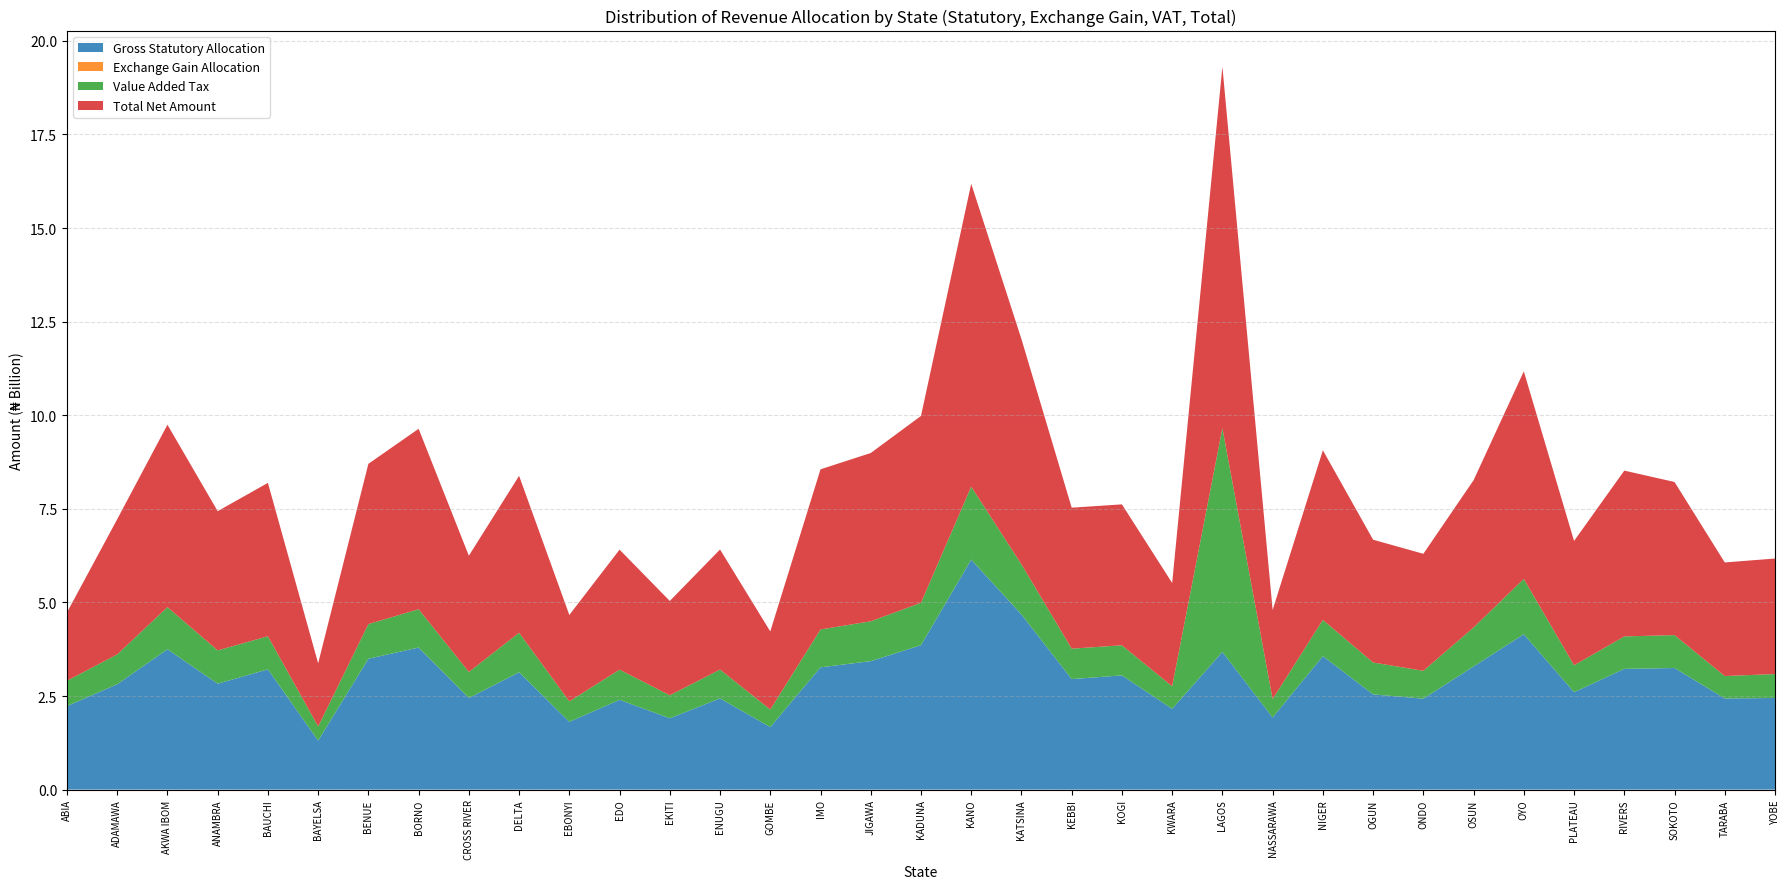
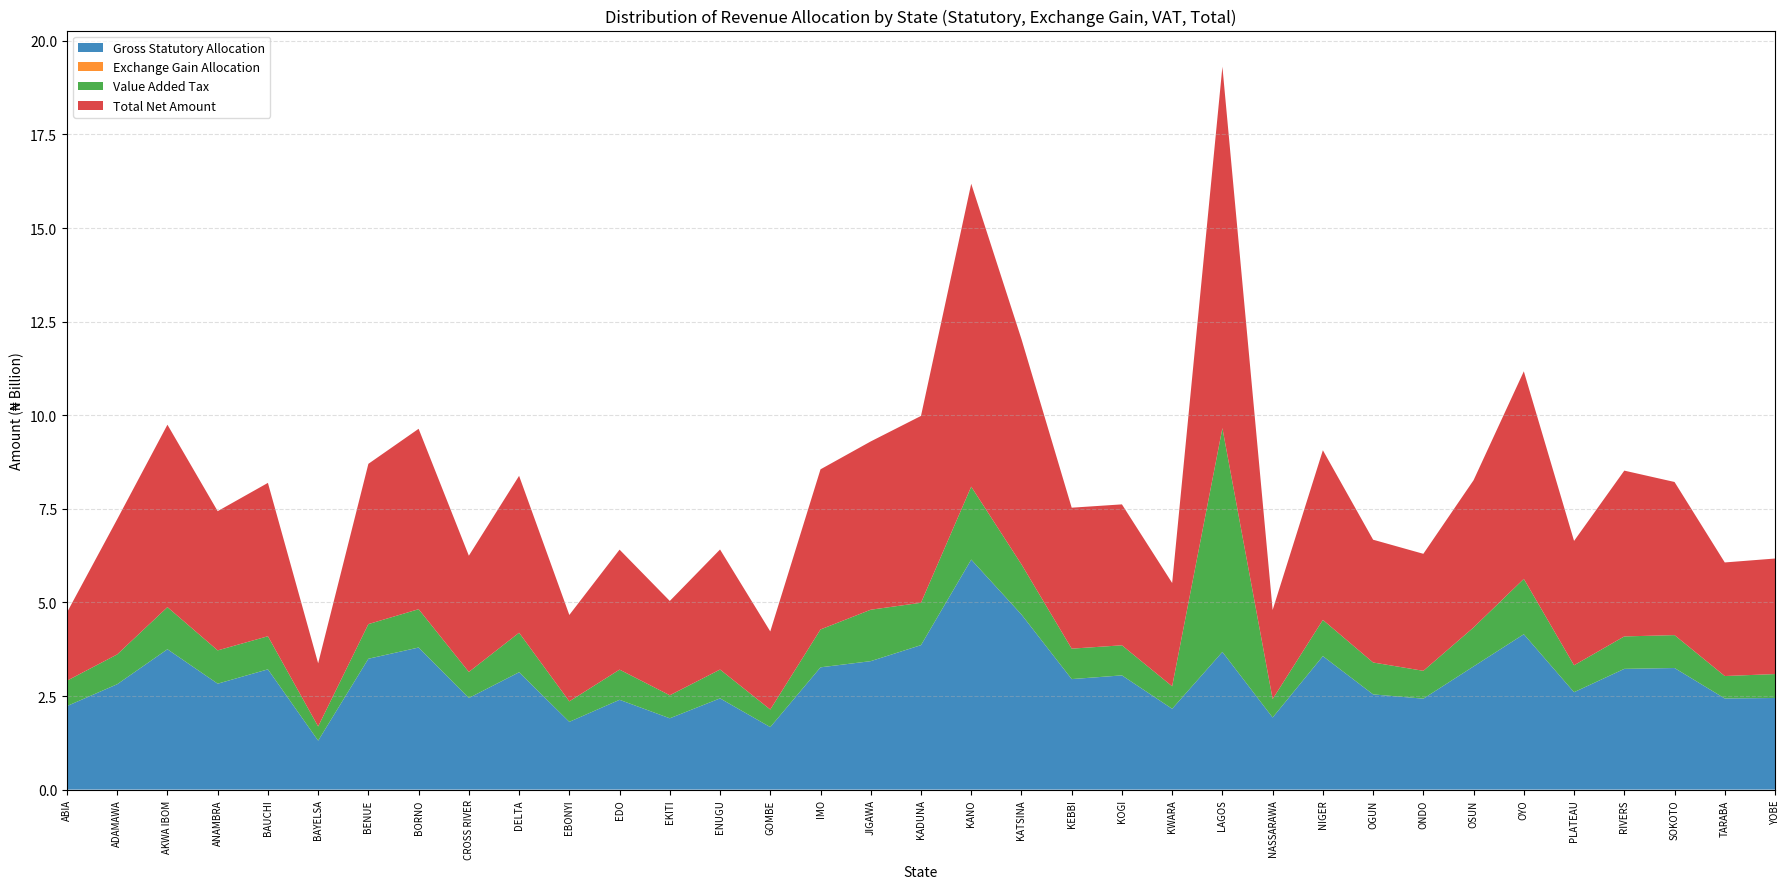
Value Added Tax, JIGAWA: 1.1 -> 1.4
